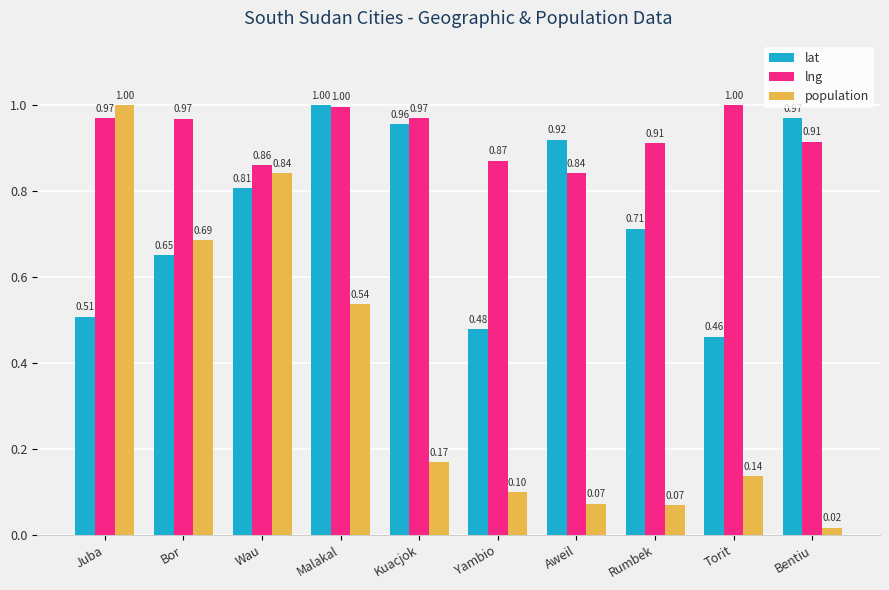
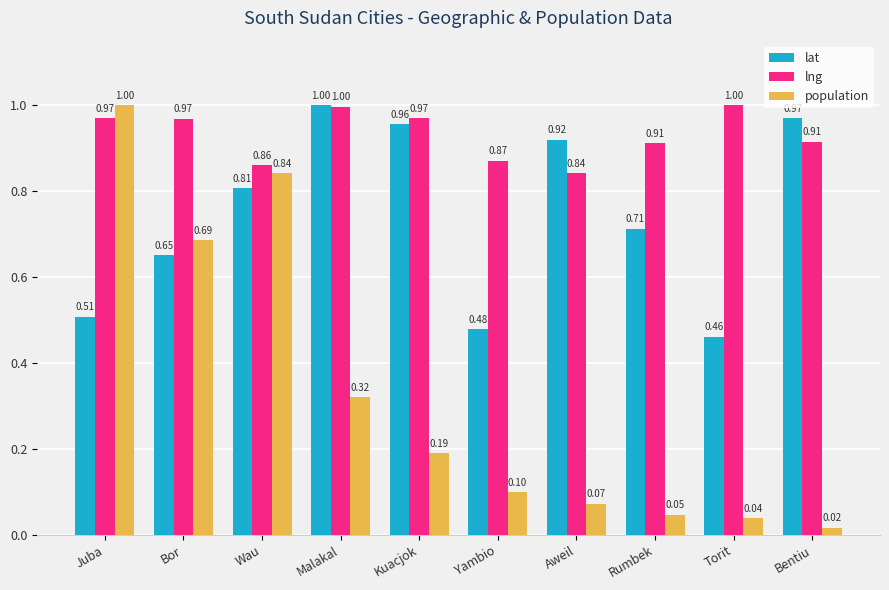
population, Malakal: 0.54 -> 0.32
population, Kuacjok: 0.17 -> 0.19
population, Rumbek: 0.07 -> 0.05
population, Torit: 0.14 -> 0.04
